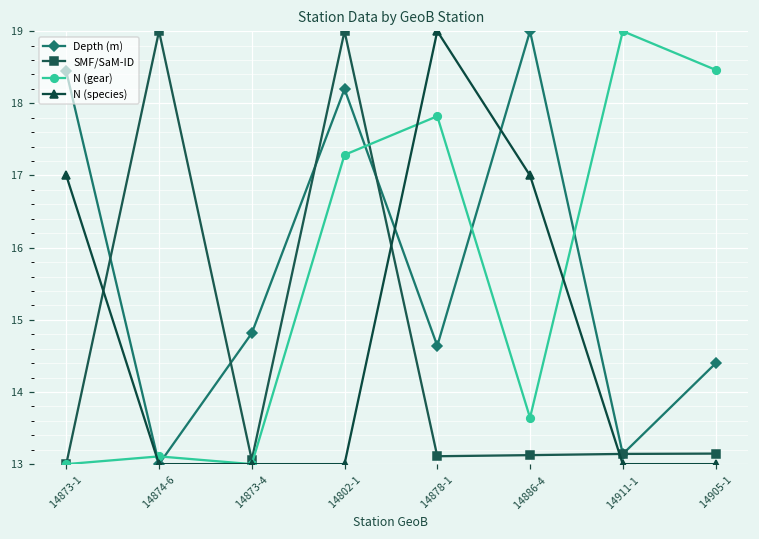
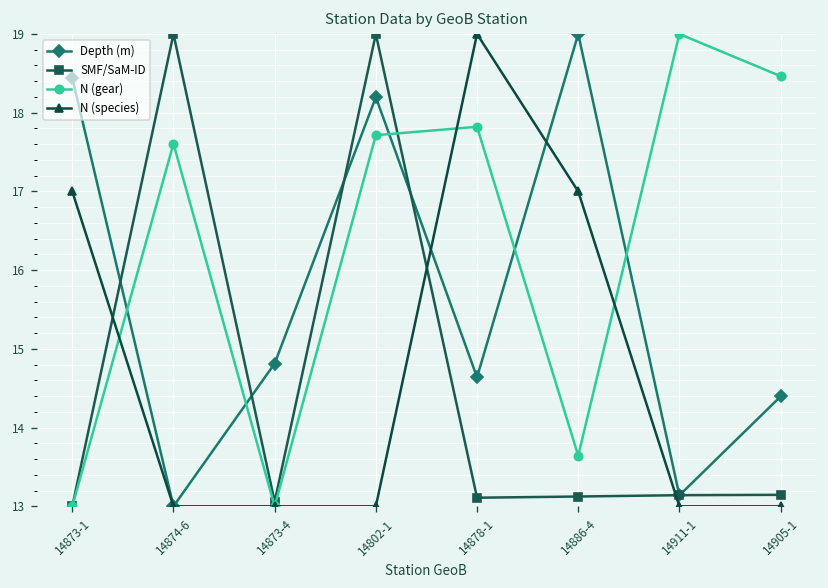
N (gear), 14874-6: 13.1 -> 17.6
N (gear), 14802-1: 17.3 -> 17.7
